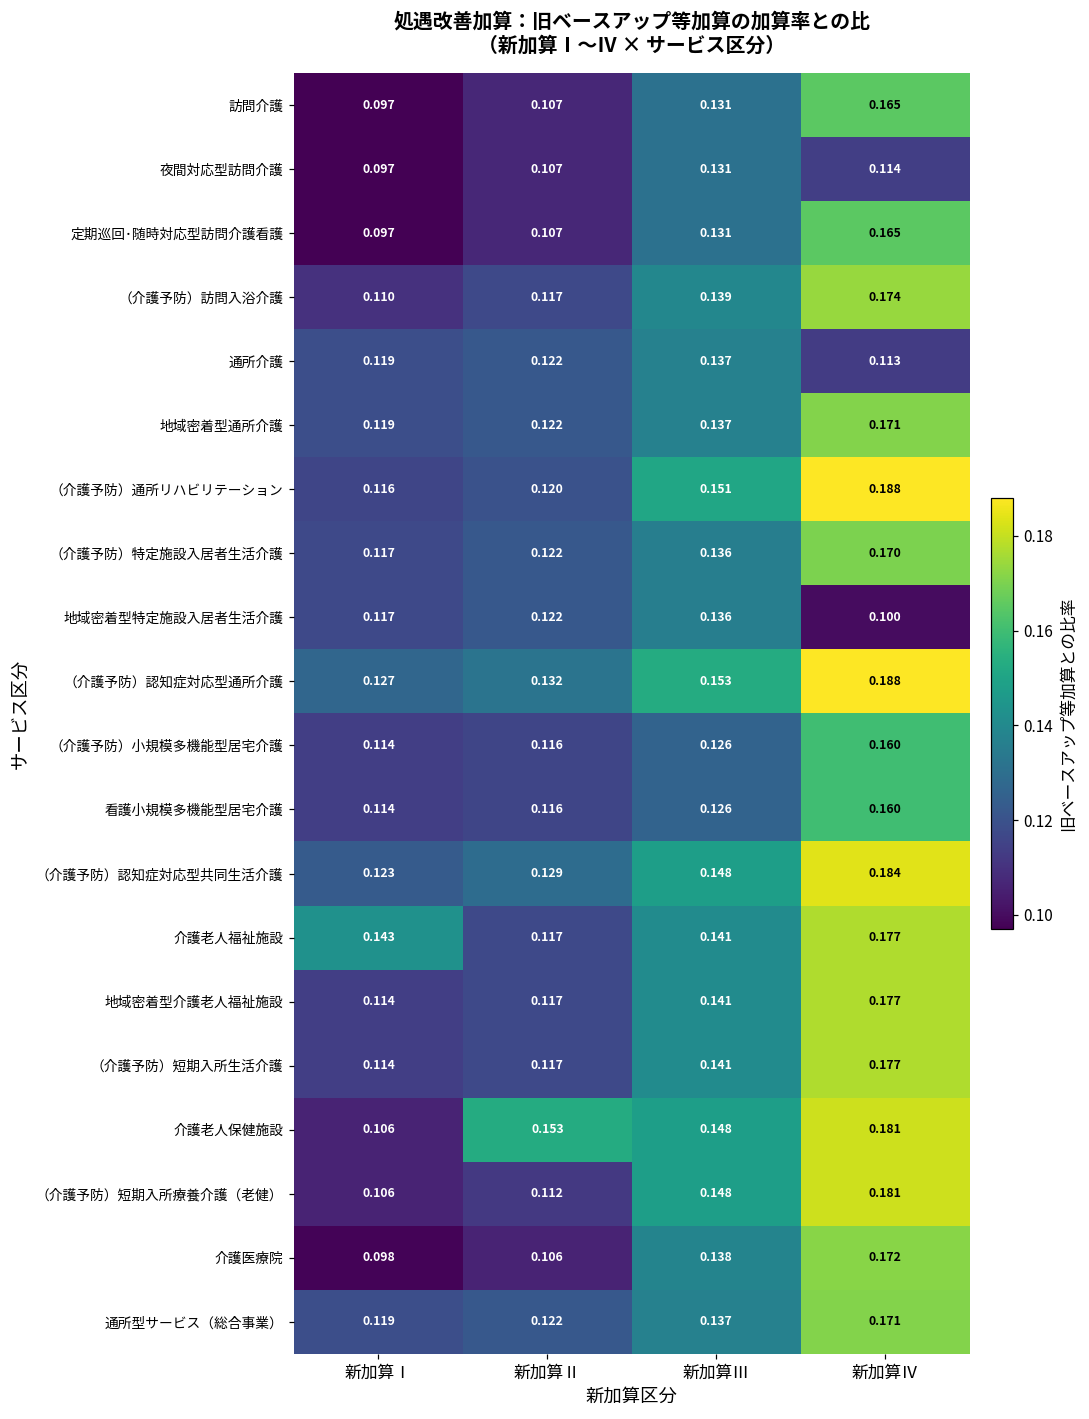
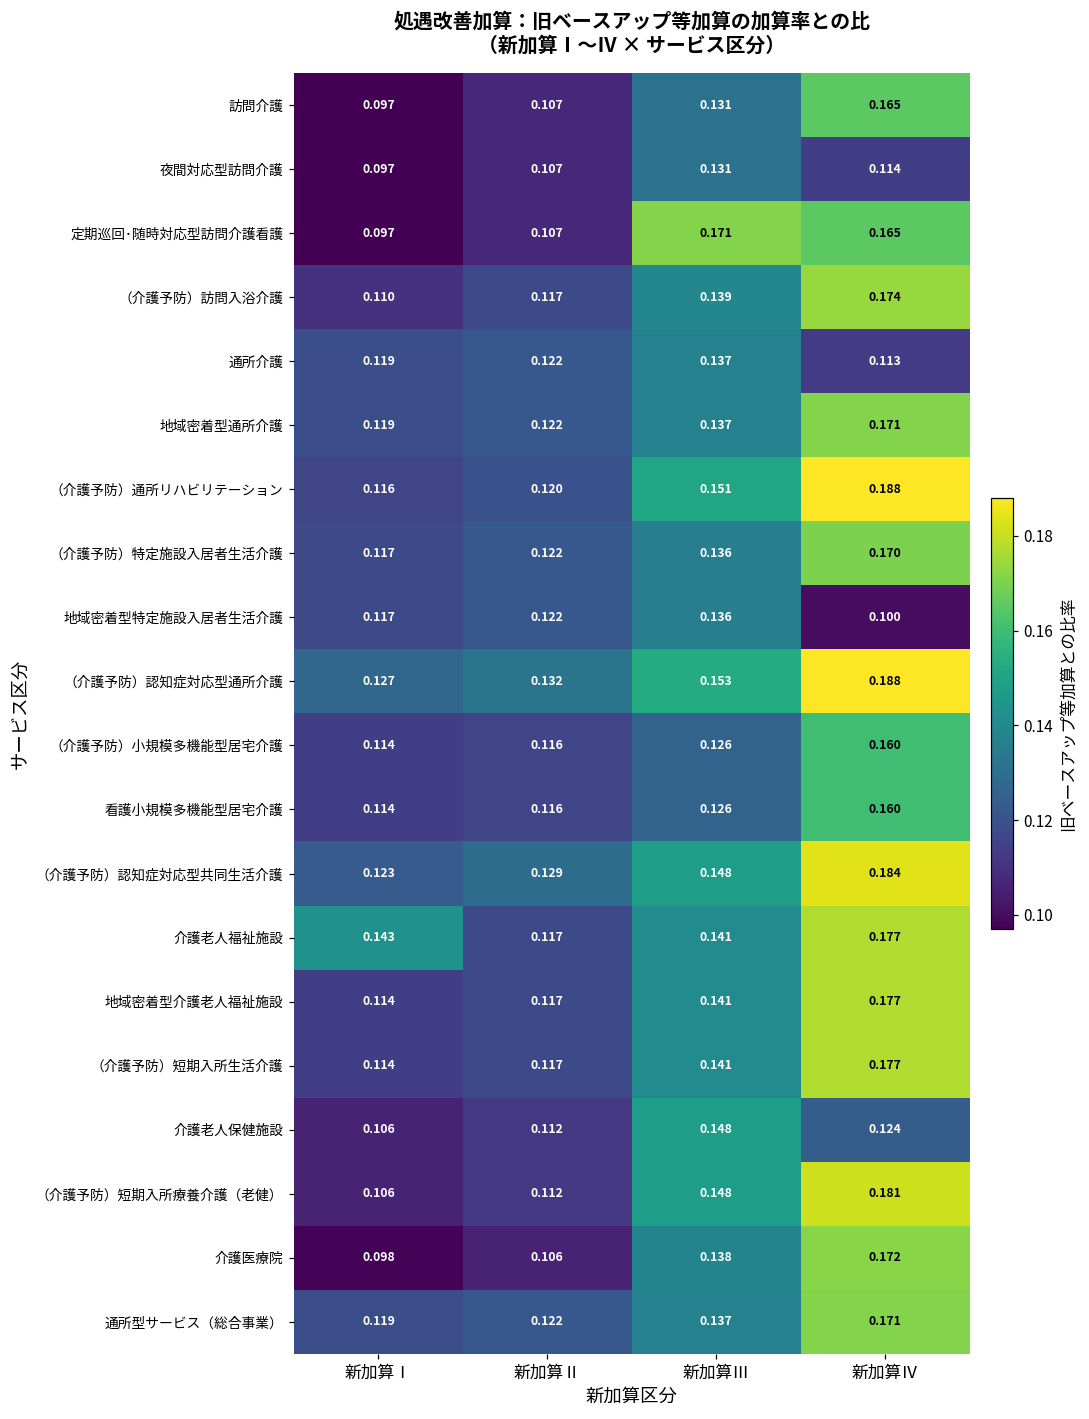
定期巡回･随時対応型訪問介護看護, 新加算Ⅲ: 0.131 -> 0.171
介護老人保健施設, 新加算Ⅱ: 0.153 -> 0.112
介護老人保健施設, 新加算Ⅳ: 0.181 -> 0.124
